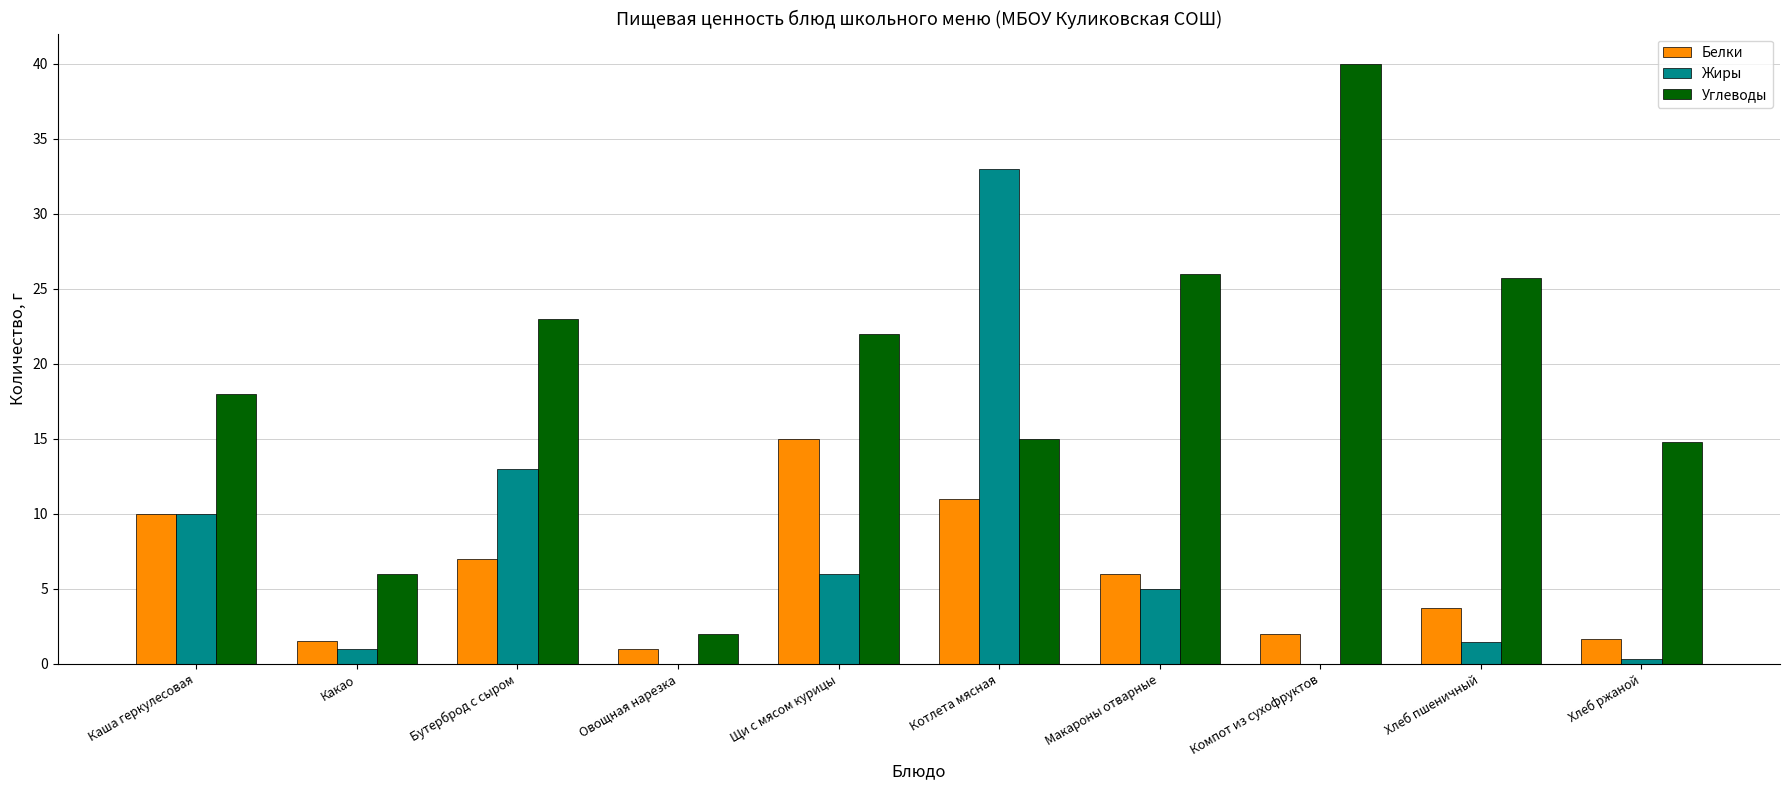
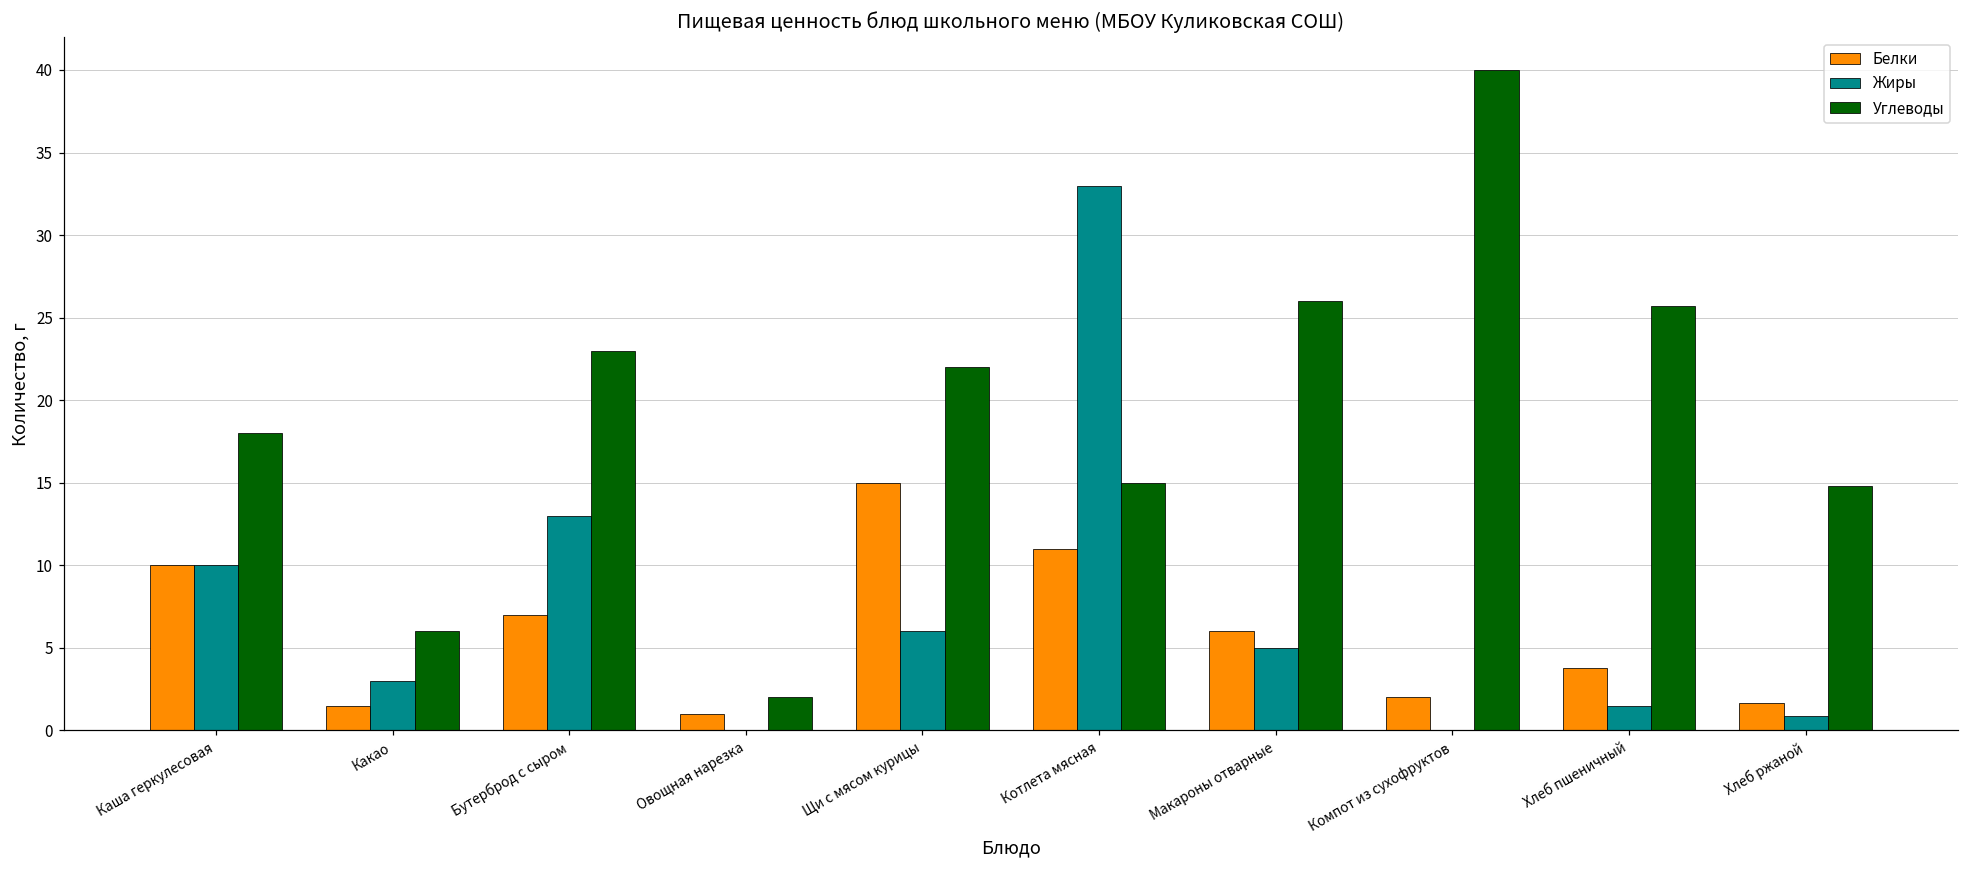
Жиры, Какао: 1 -> 3
Жиры, Хлеб ржаной: 0.3 -> 0.9
